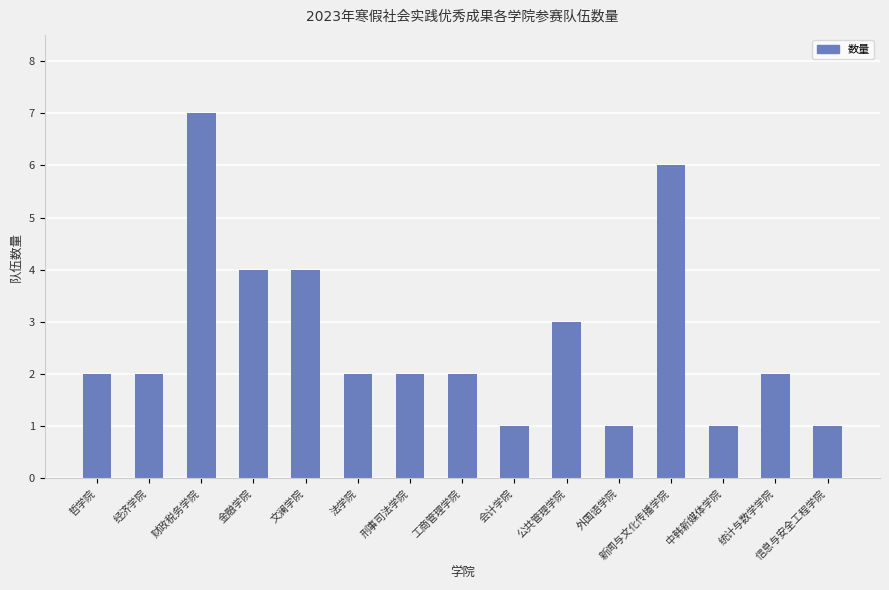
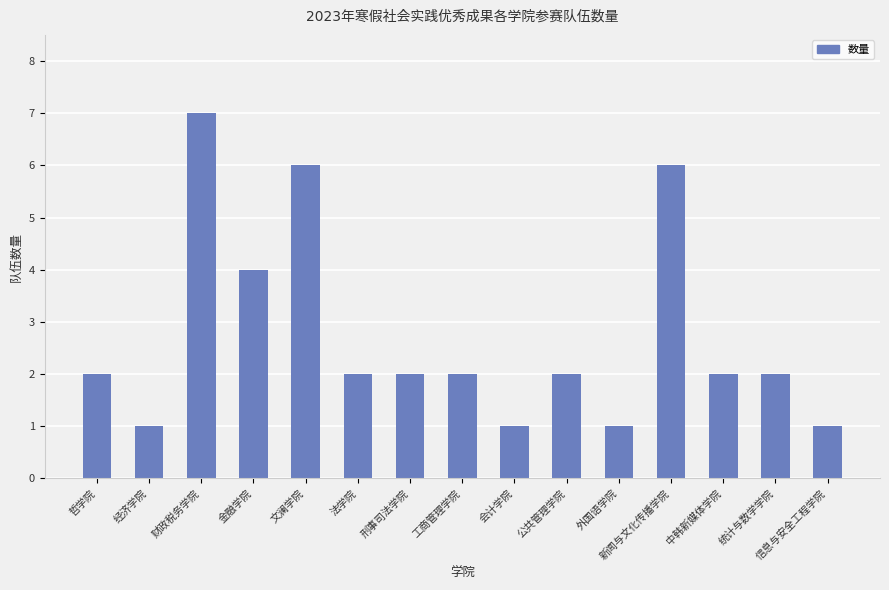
经济学院: 2 -> 1
文澜学院: 4 -> 6
公共管理学院: 3 -> 2
中韩新媒体学院: 1 -> 2
